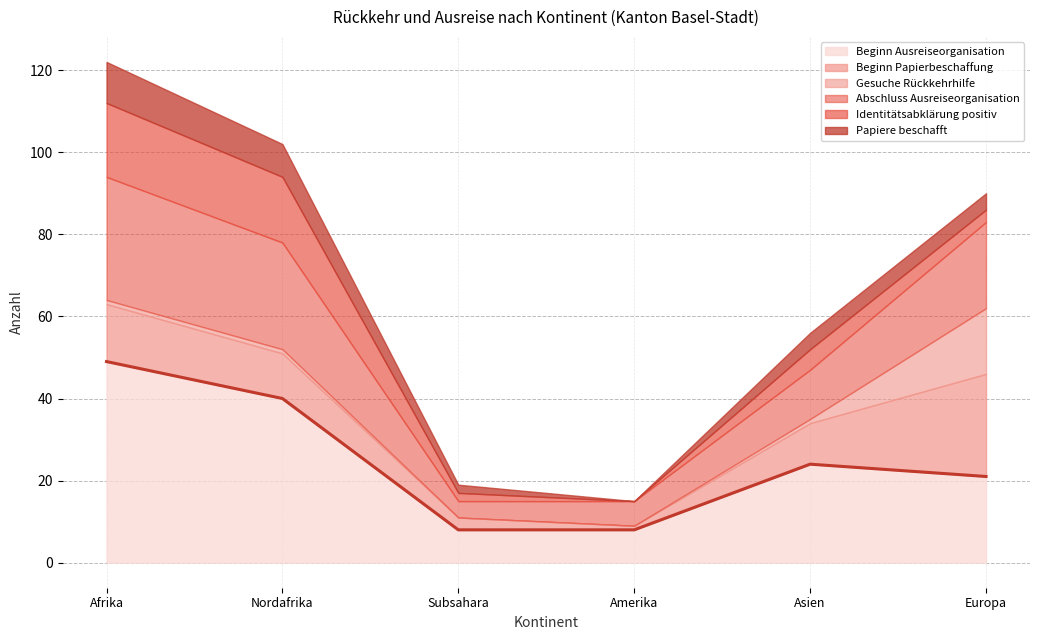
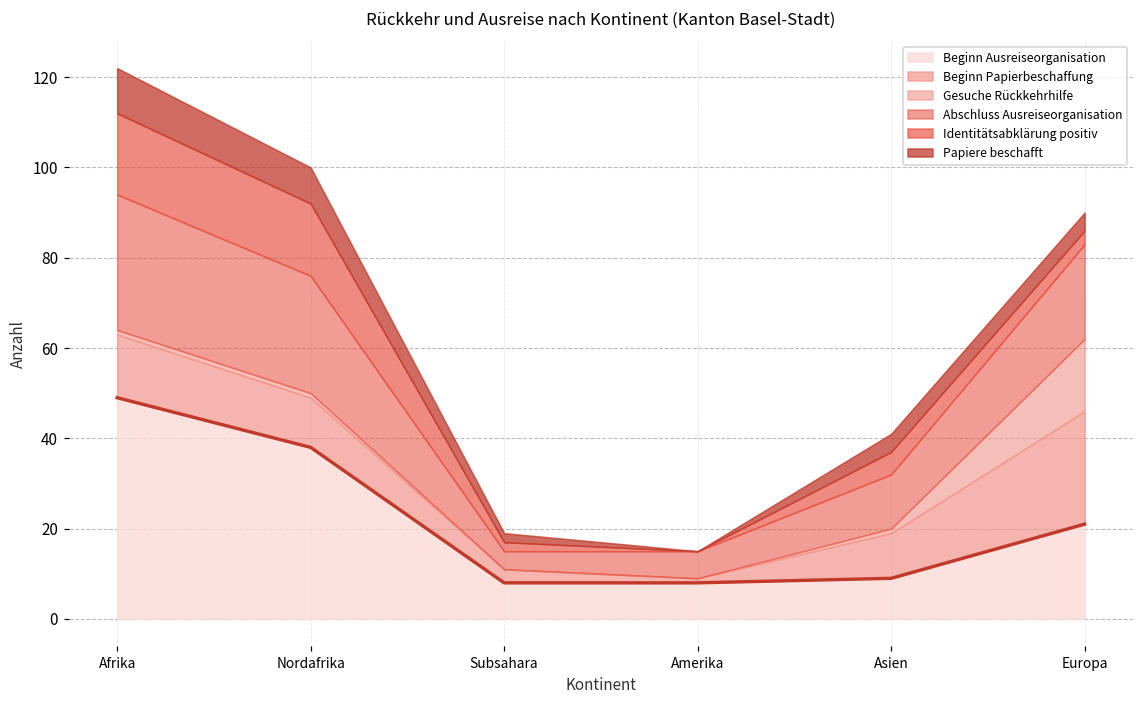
Beginn Ausreiseorganisation, Nordafrika: 40 -> 38
Beginn Ausreiseorganisation, Asien: 24 -> 9
